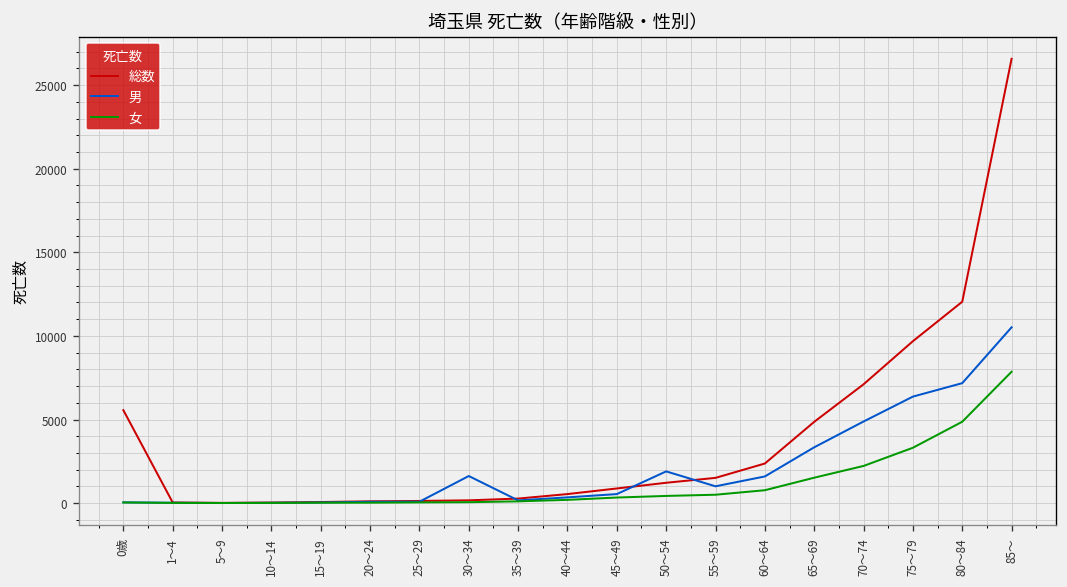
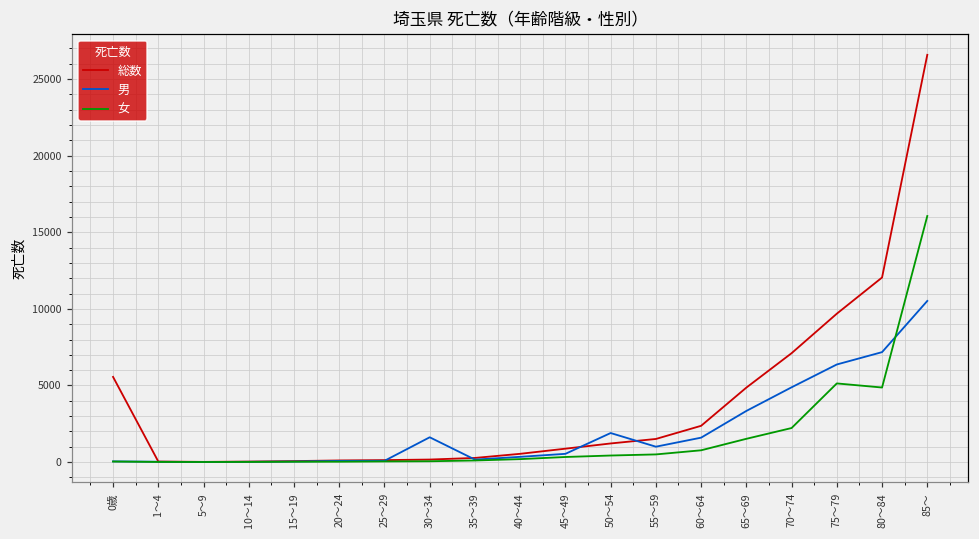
女, 75～79: 3300 -> 5100
女, 85～: 7900 -> 16100
